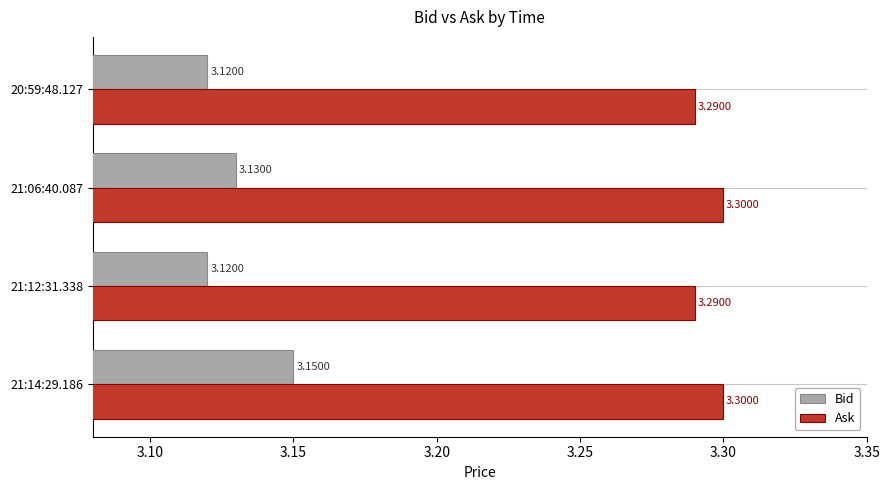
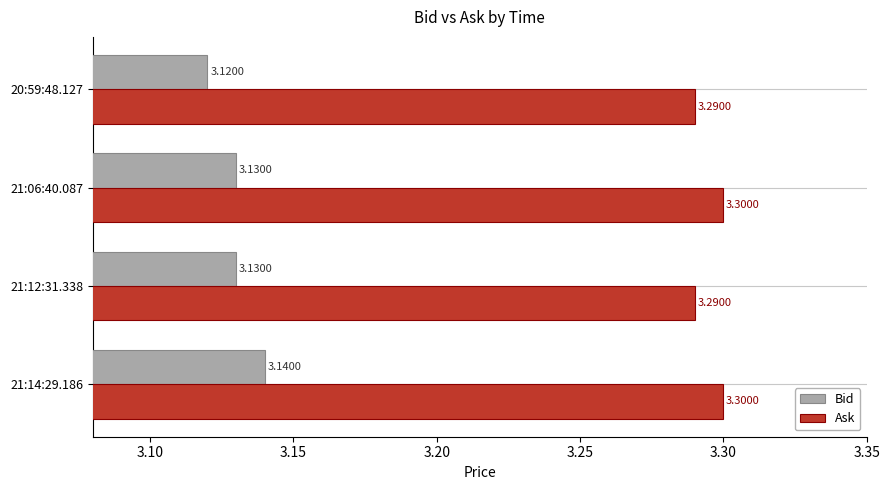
Bid, 21:12:31.338: 3.1200 -> 3.1300
Bid, 21:14:29.186: 3.1500 -> 3.1400
